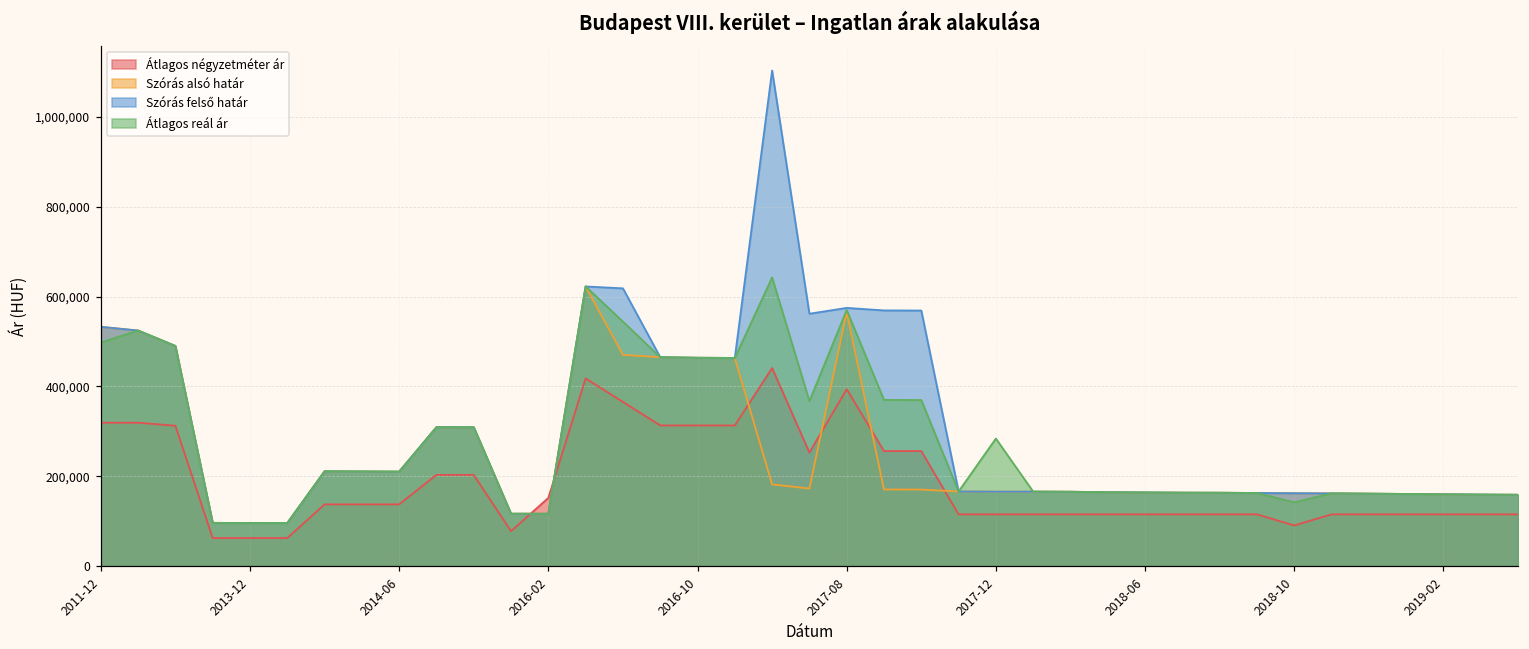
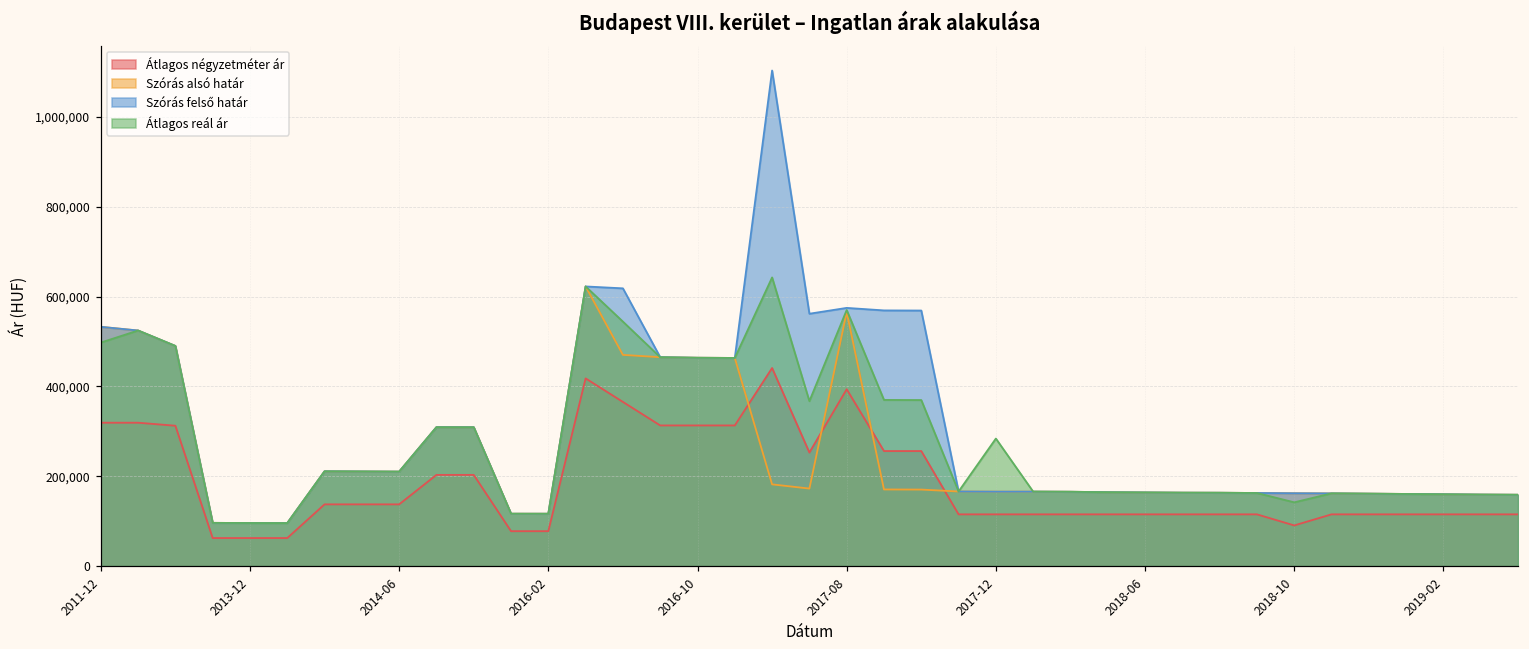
Átlagos négyzetméter ár, 2016-02: 150,000 -> 80,000
